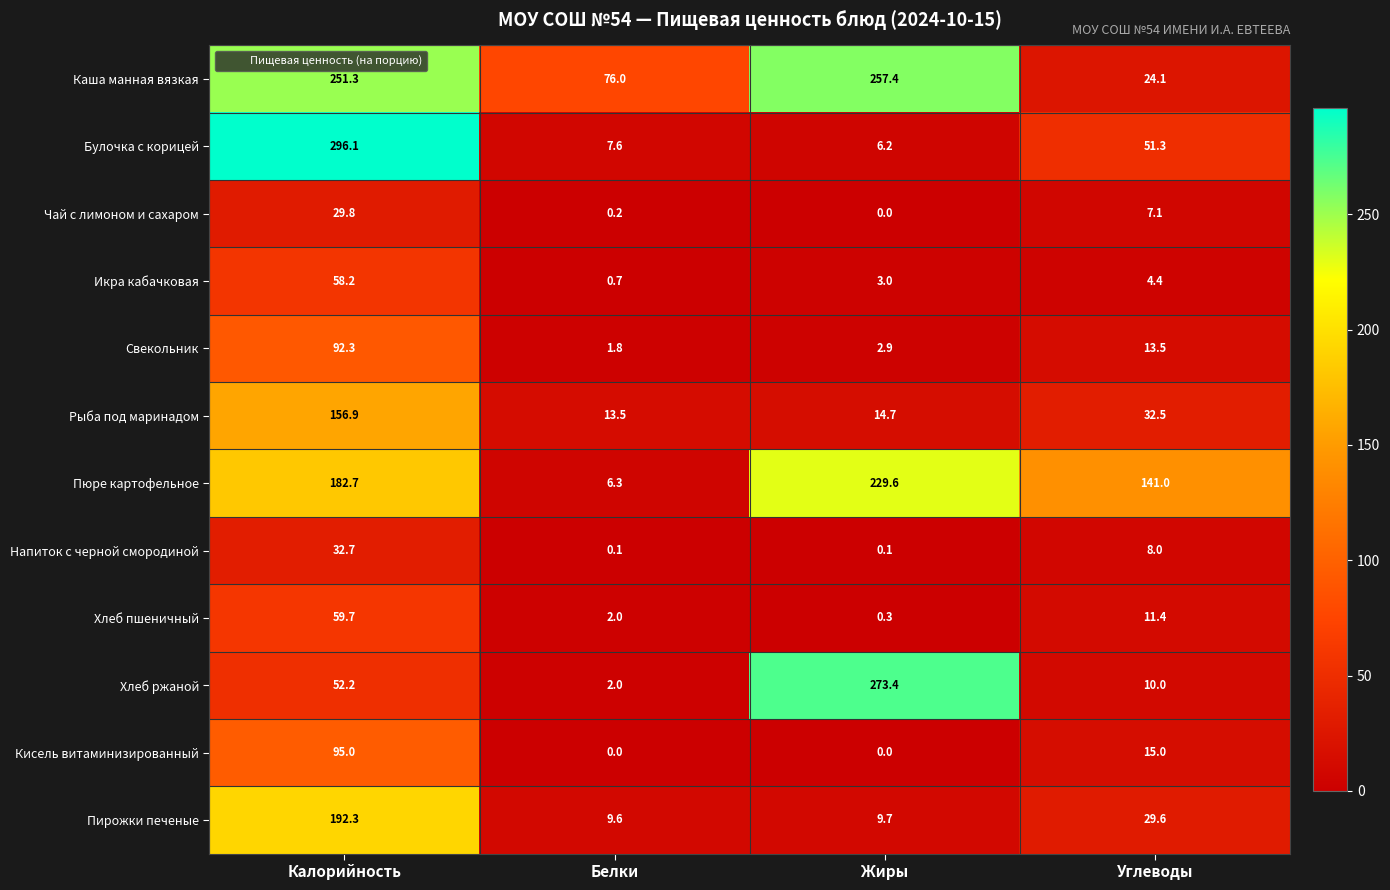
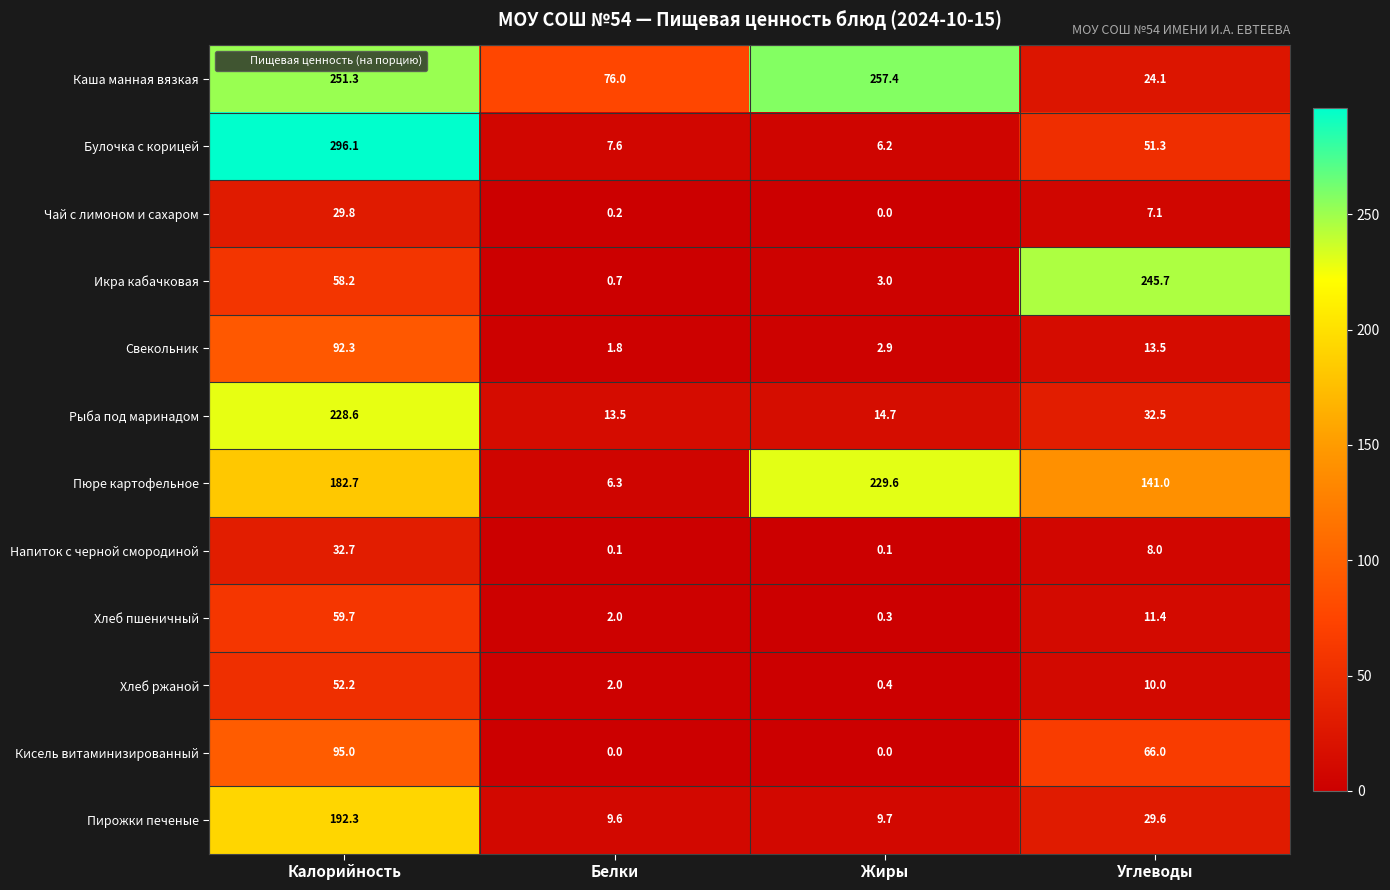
Икра кабачковая, Углеводы: 4.4 -> 245.7
Рыба под маринадом, Калорийность: 156.9 -> 228.6
Хлеб ржаной, Жиры: 273.4 -> 0.4
Кисель витаминизированный, Углеводы: 15.0 -> 66.0
